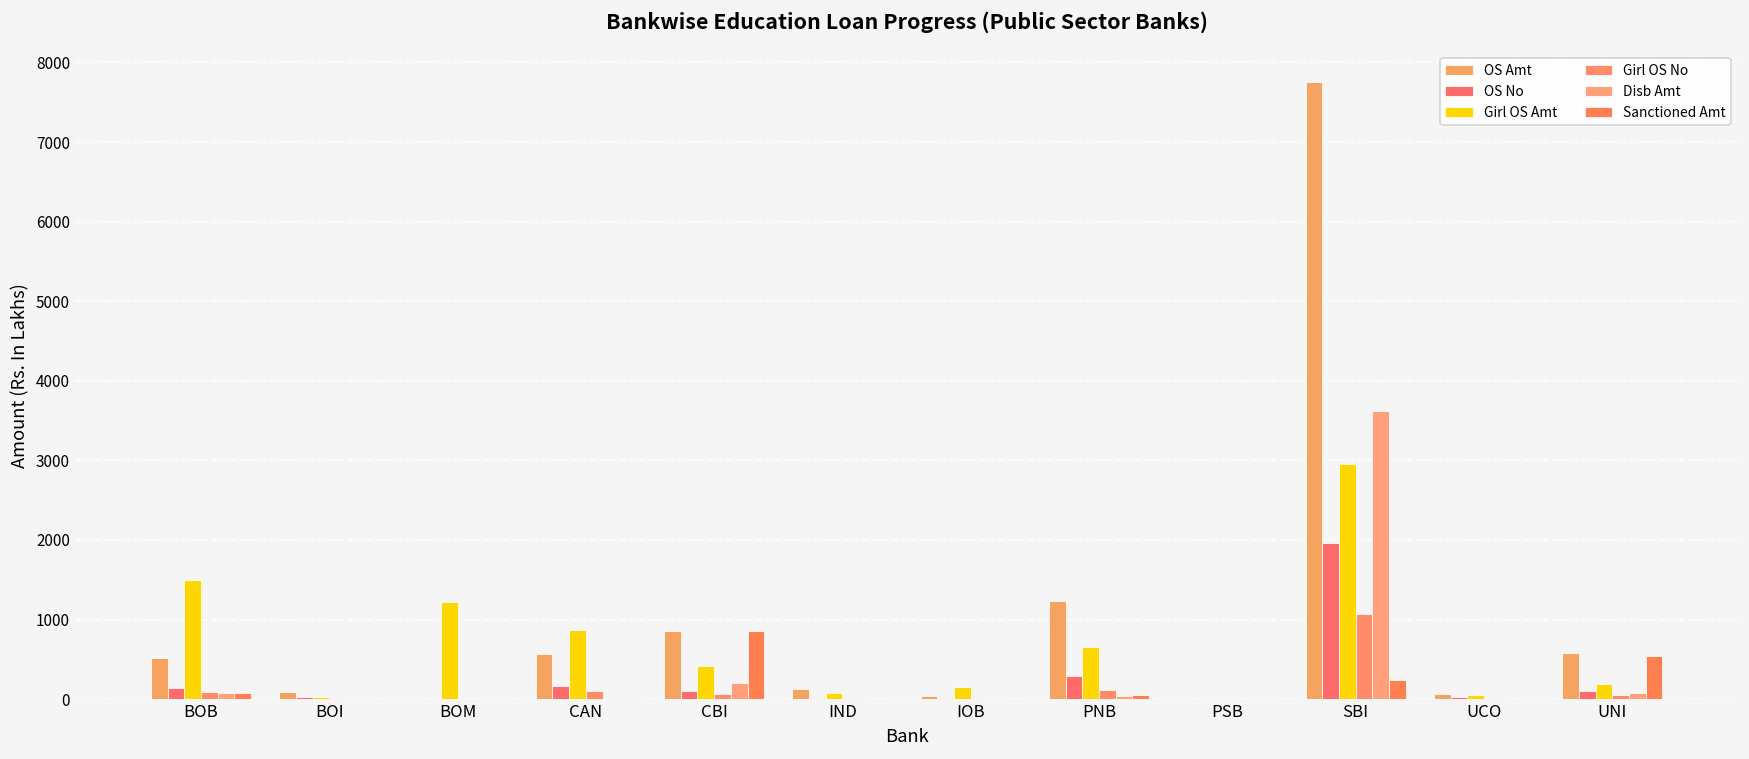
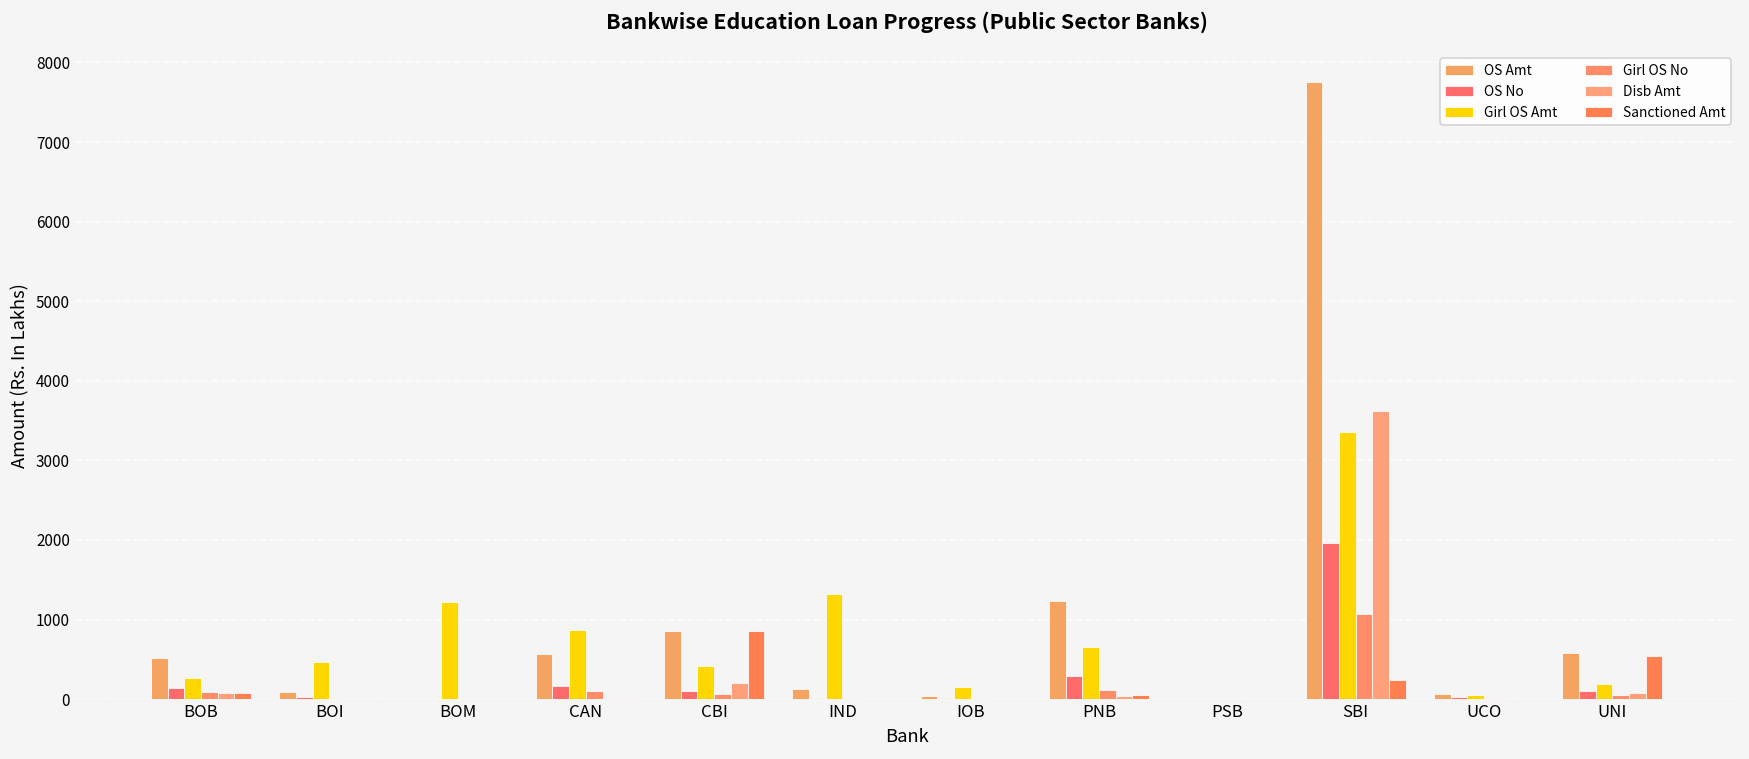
Girl OS Amt, BOB: 1500 -> 300
Girl OS Amt, BOI: 0 -> 500
Girl OS Amt, IND: 100 -> 1300
Girl OS Amt, SBI: 3000 -> 3400
